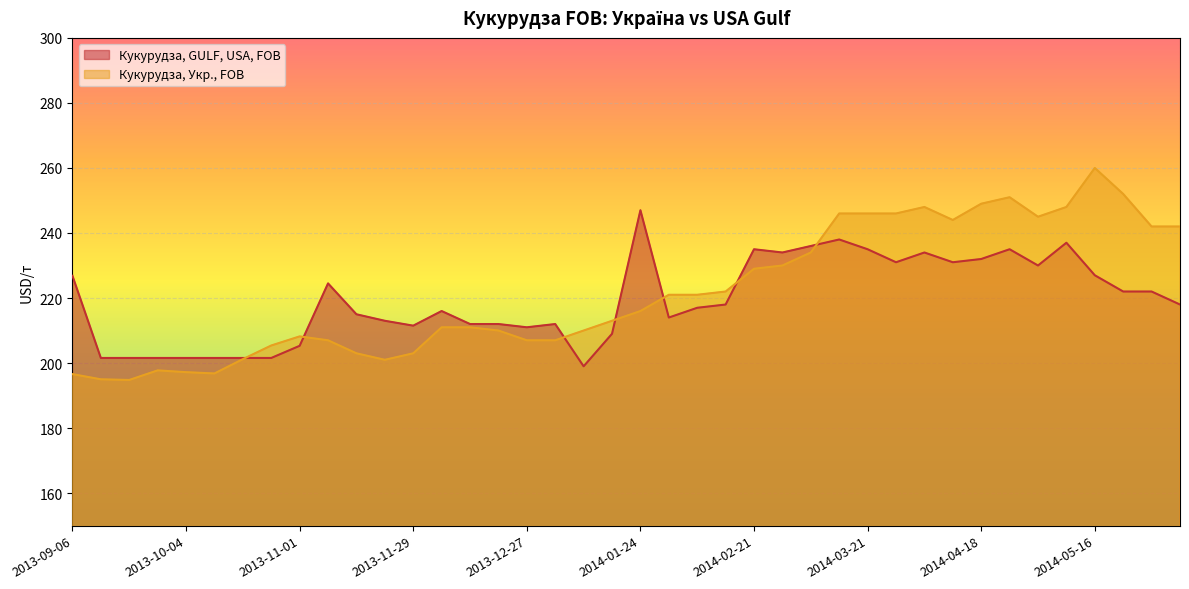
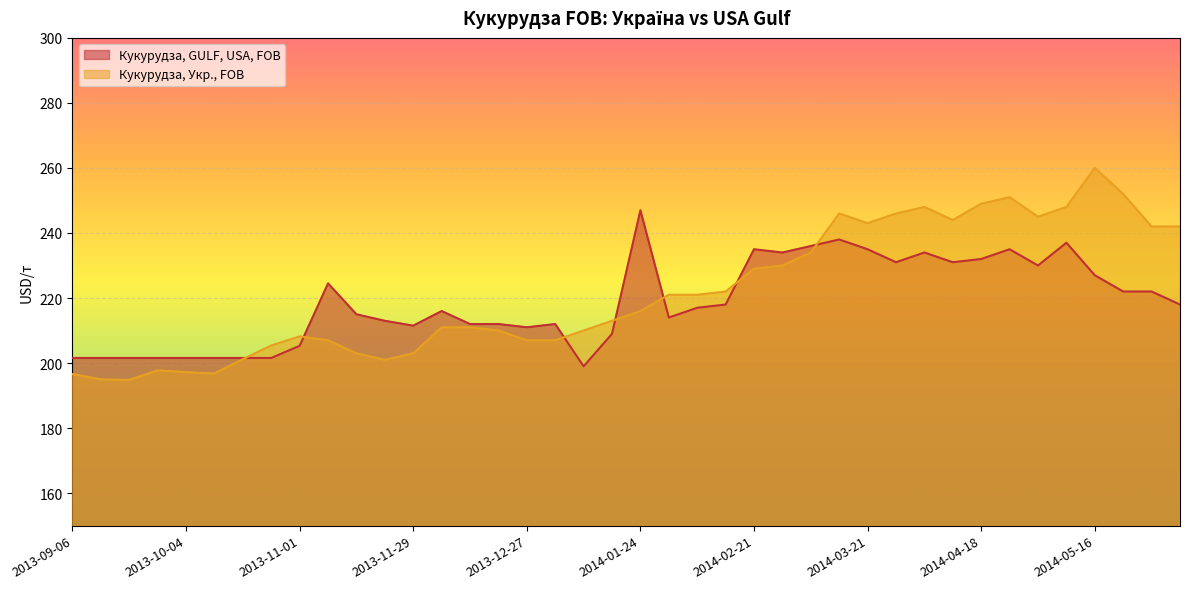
Кукурудза, GULF, USA, FOB, 2013-09-06: 227 -> 202
Кукурудза, Укр., FOB, 2014-03-21: 246 -> 243
